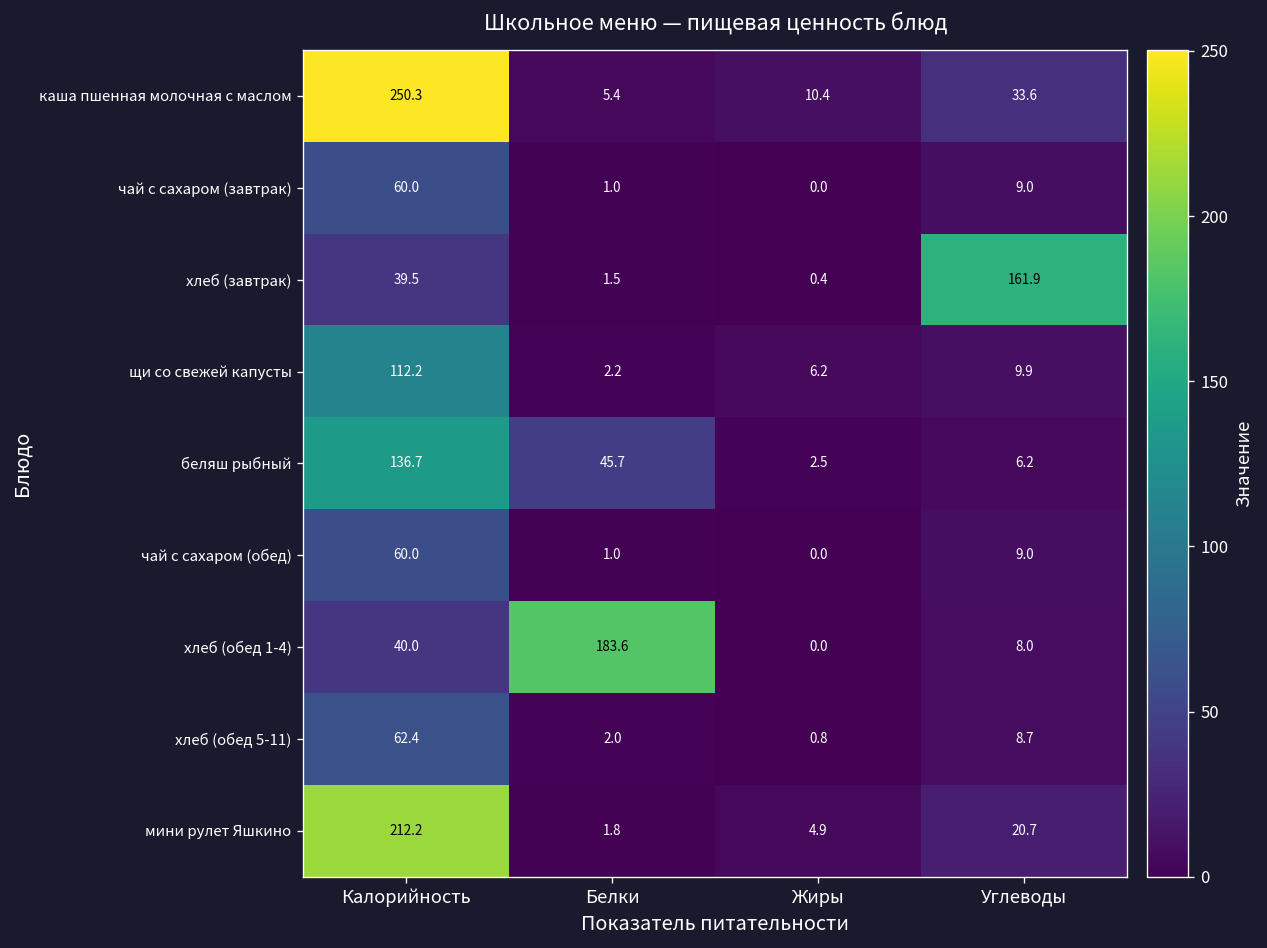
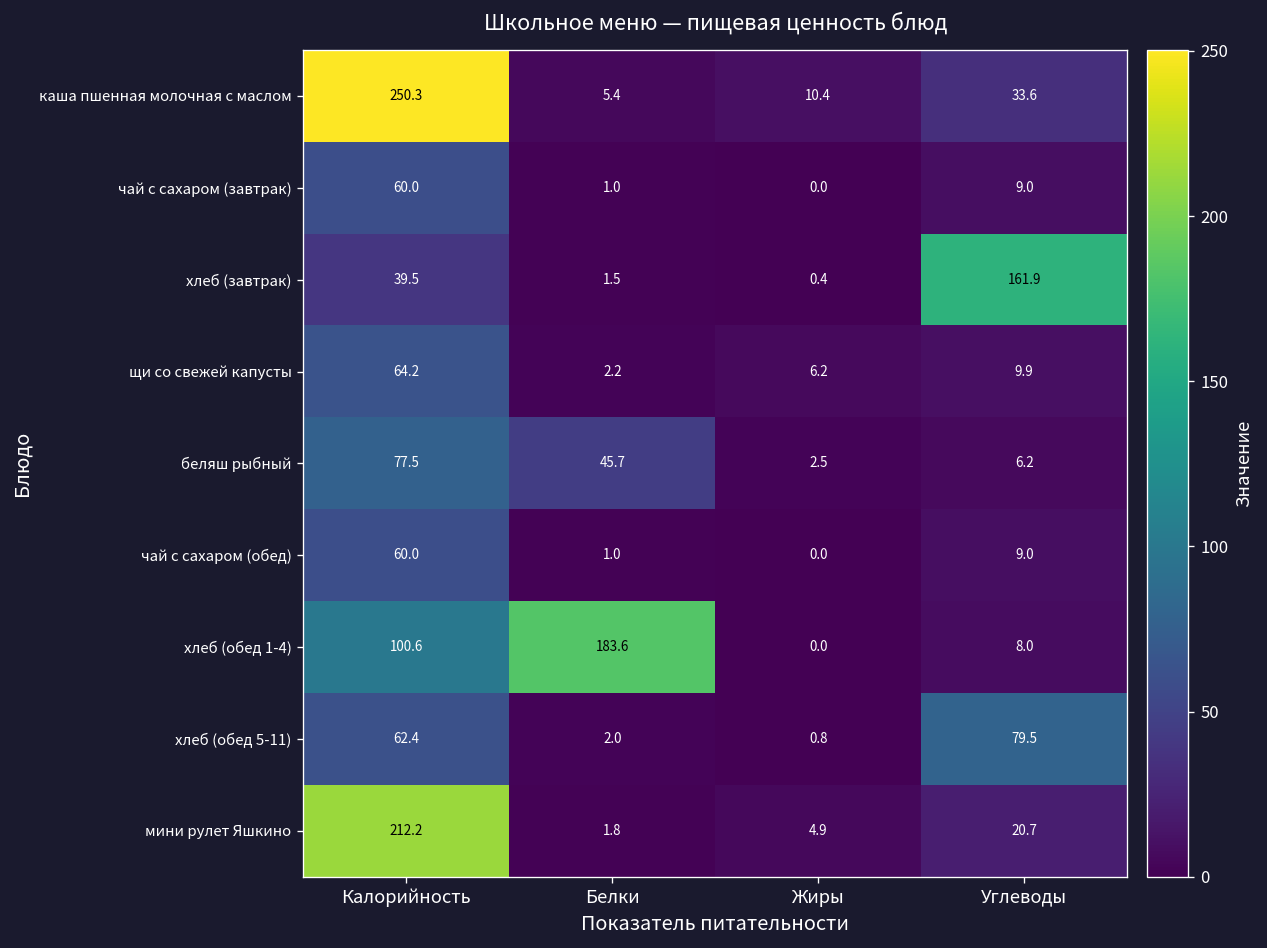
щи со свежей капусты, Калорийность: 112.2 -> 64.2
беляш рыбный, Калорийность: 136.7 -> 77.5
хлеб (обед 1-4), Калорийность: 40.0 -> 100.6
хлеб (обед 5-11), Углеводы: 8.7 -> 79.5
